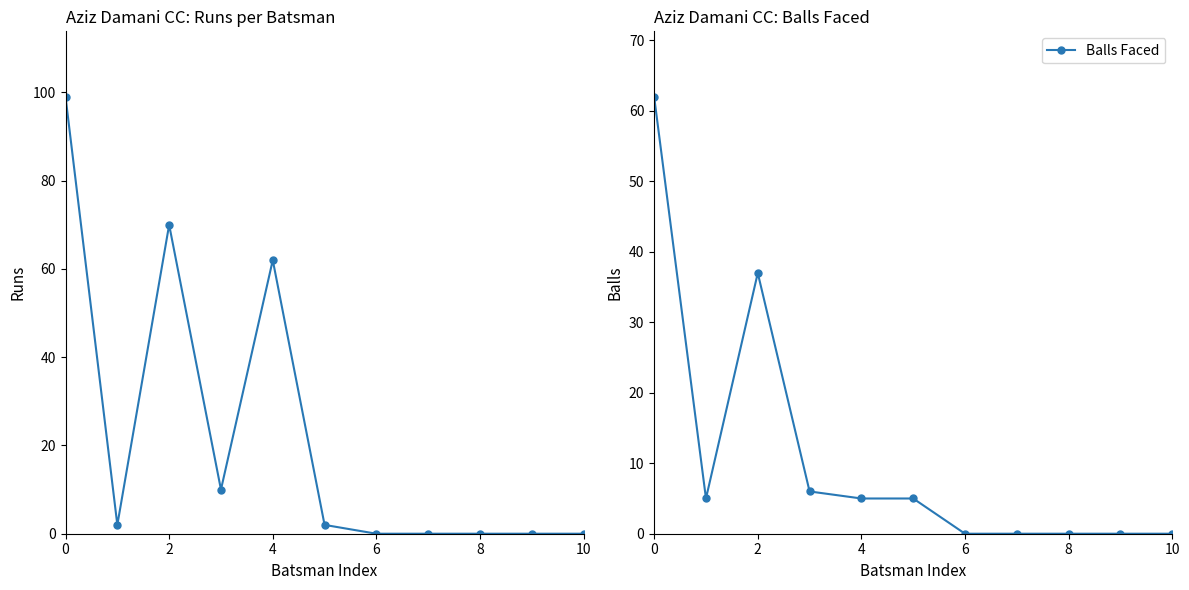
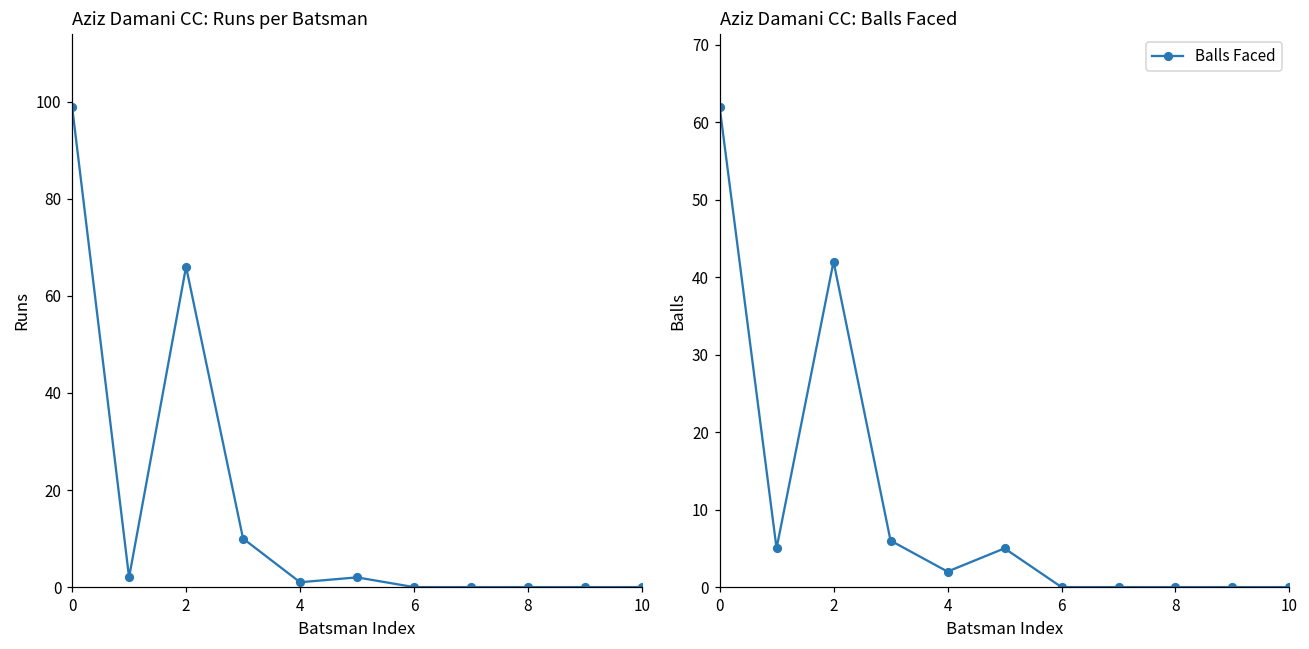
Aziz Damani CC: Runs per Batsman, 2: 70 -> 66
Aziz Damani CC: Runs per Batsman, 4: 62 -> 1
Aziz Damani CC: Balls Faced, 2: 37 -> 42
Aziz Damani CC: Balls Faced, 4: 5 -> 2
